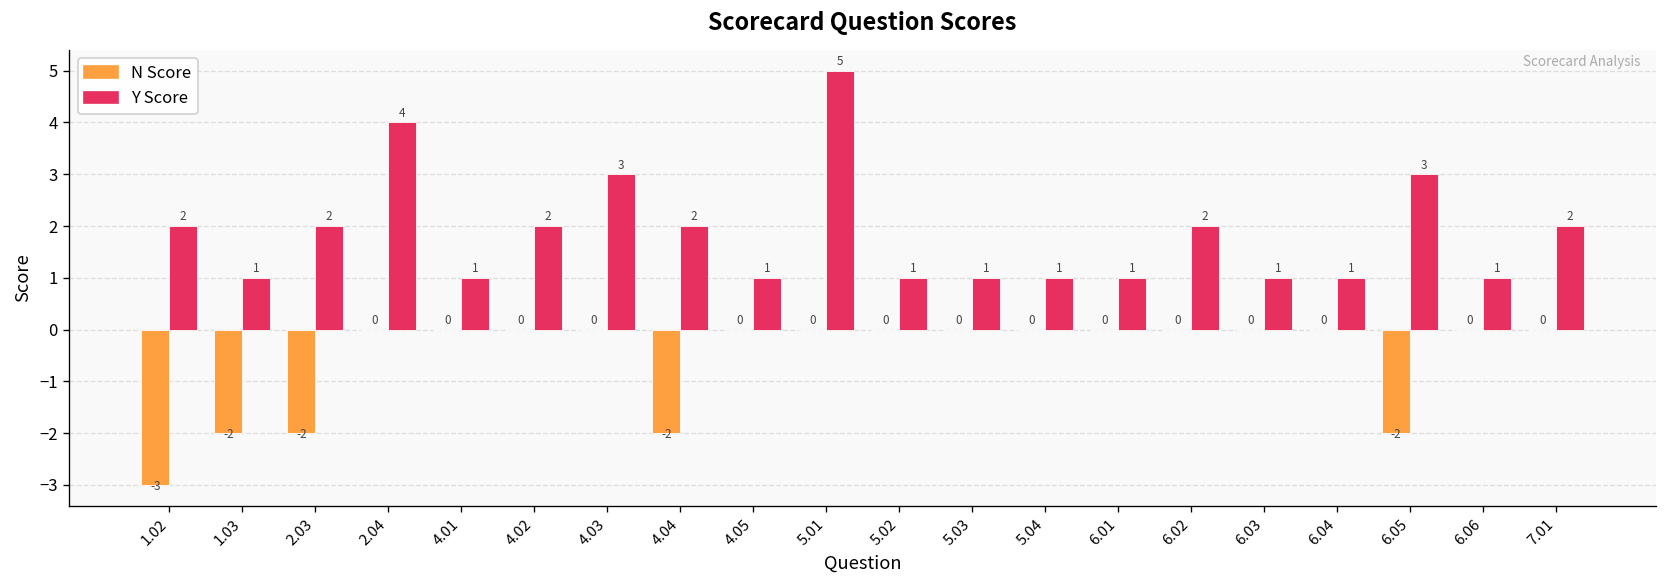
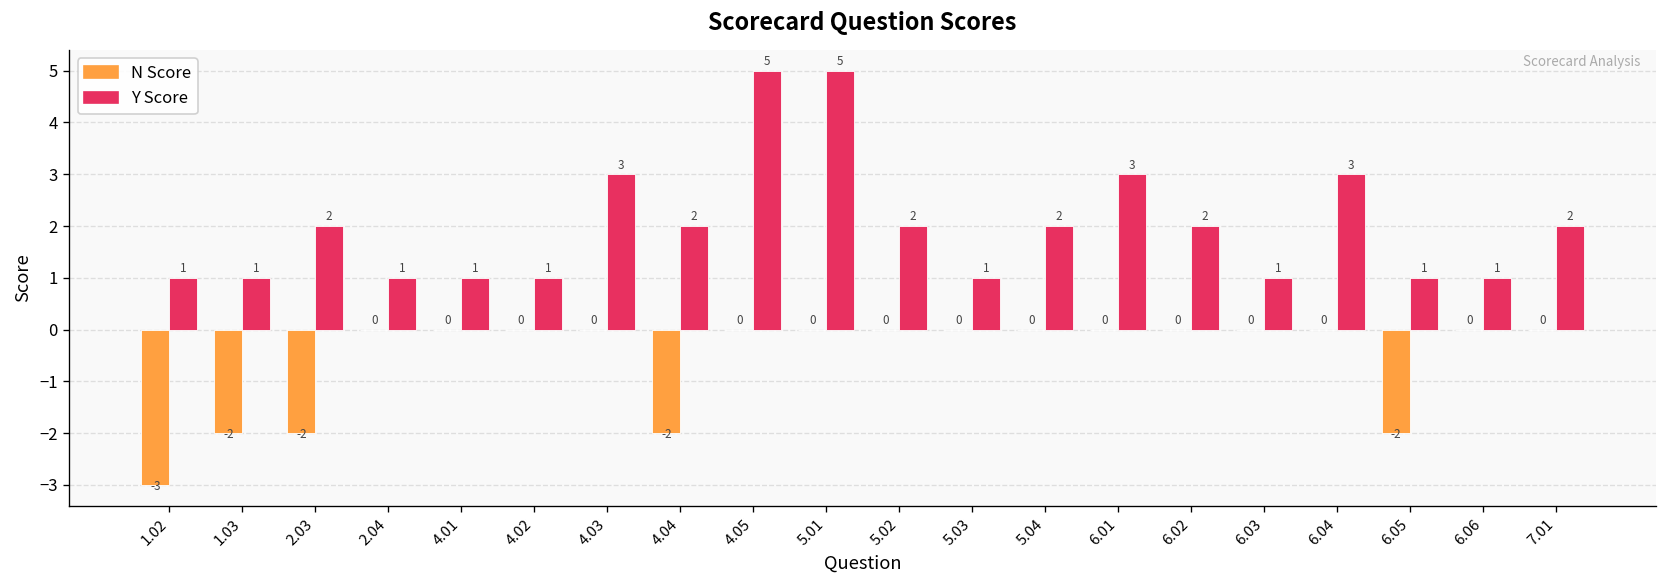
Y Score, 1.02: 2 -> 1
Y Score, 2.04: 4 -> 1
Y Score, 4.02: 2 -> 1
Y Score, 4.05: 1 -> 5
Y Score, 5.02: 1 -> 2
Y Score, 5.04: 1 -> 2
Y Score, 6.01: 1 -> 3
Y Score, 6.04: 1 -> 3
Y Score, 6.05: 3 -> 1
